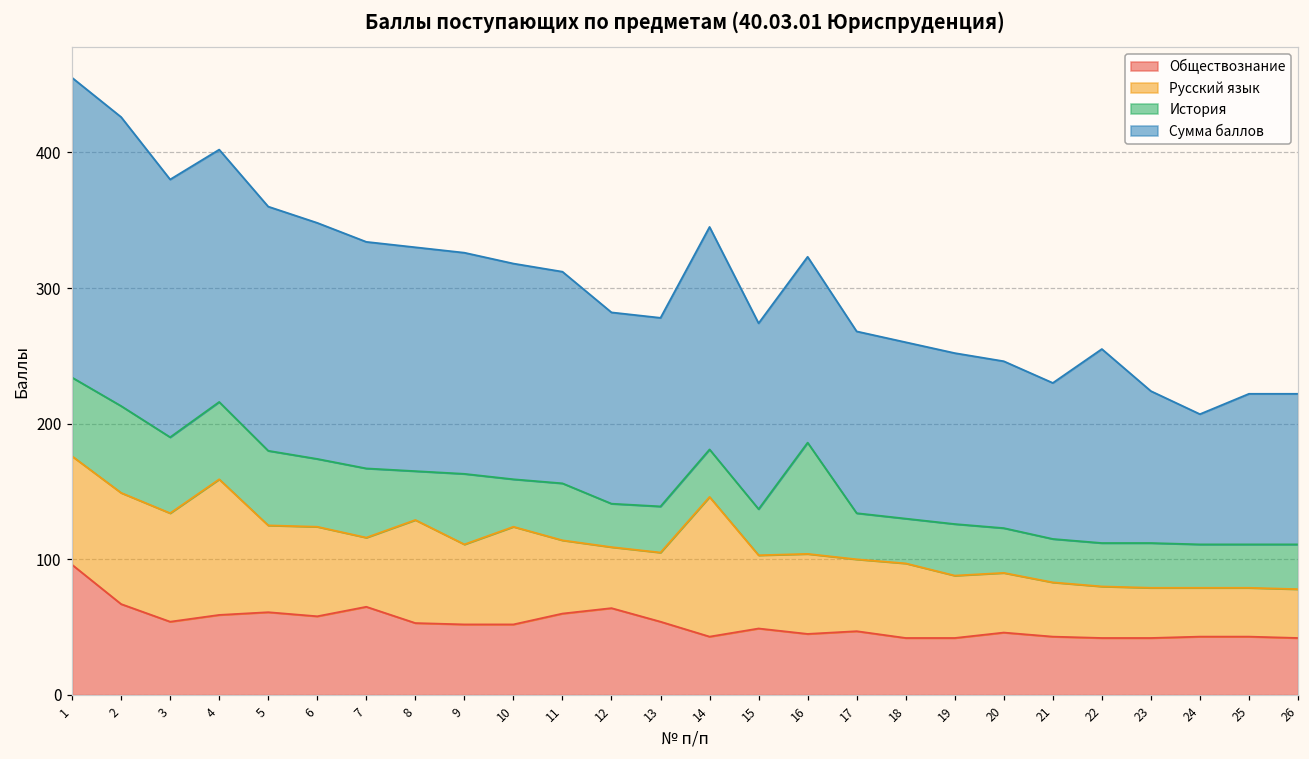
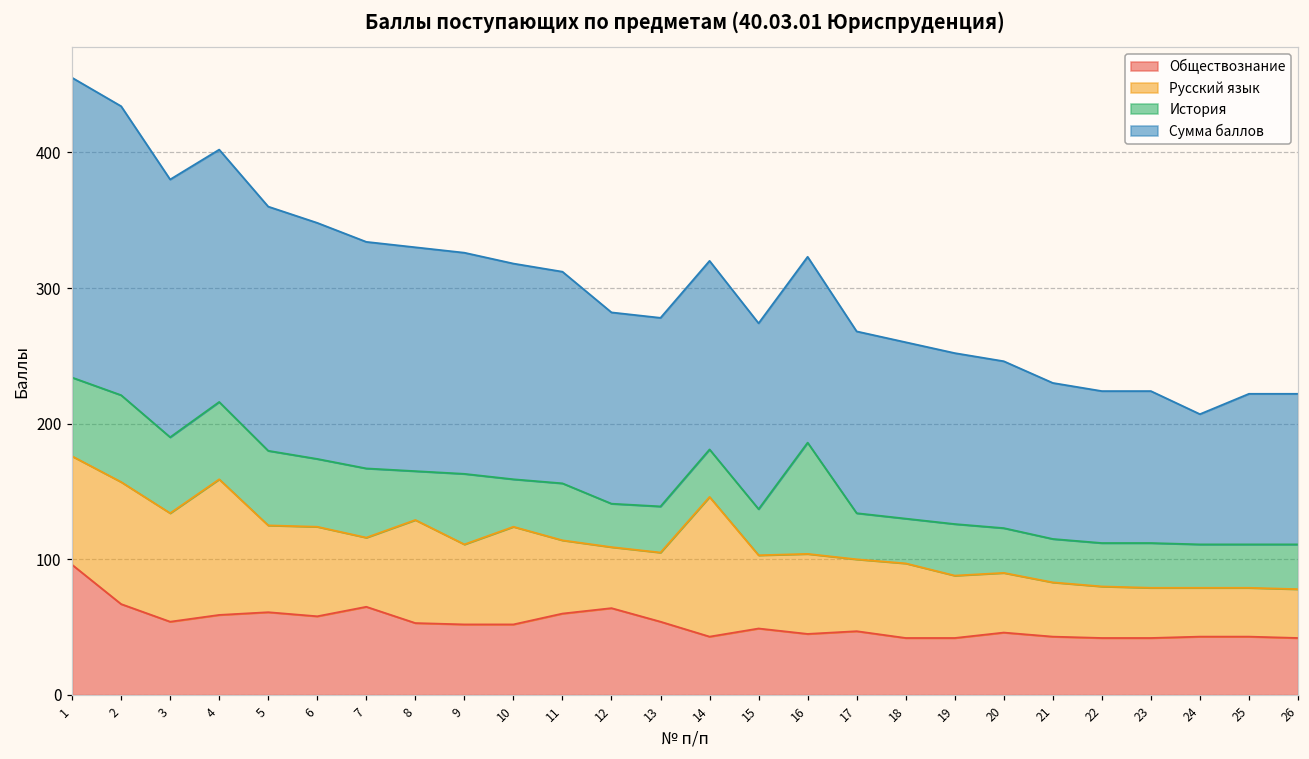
Русский язык, 2: 82 -> 90
Сумма баллов, 14: 164 -> 139
Сумма баллов, 22: 143 -> 112
